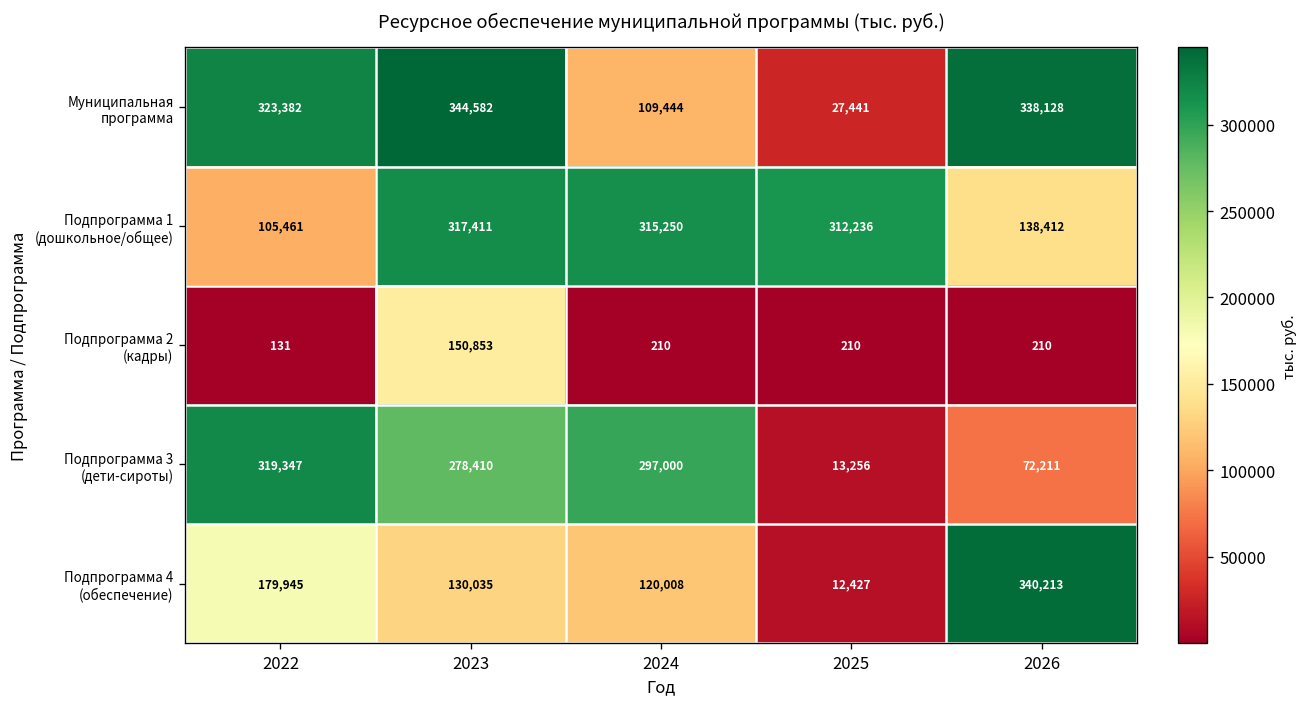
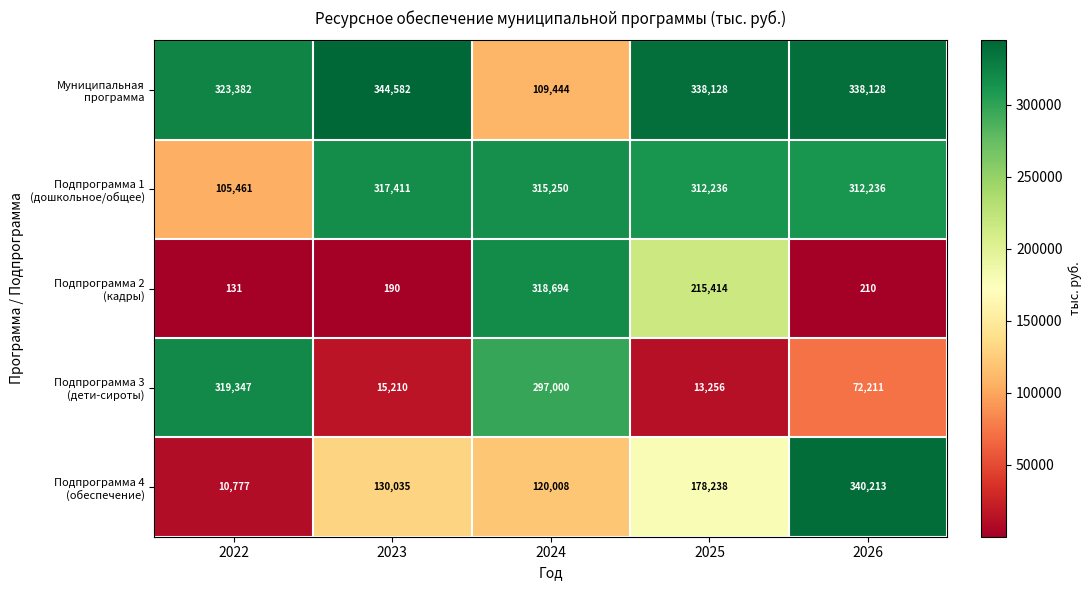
Муниципальная программа, 2025: 27,441 -> 338,128
Подпрограмма 1 (дошкольное/общее), 2026: 138,412 -> 312,236
Подпрограмма 2 (кадры), 2023: 150,853 -> 190
Подпрограмма 2 (кадры), 2024: 210 -> 318,694
Подпрограмма 2 (кадры), 2025: 210 -> 215,414
Подпрограмма 3 (дети-сироты), 2023: 278,410 -> 15,210
Подпрограмма 4 (обеспечение), 2022: 179,945 -> 10,777
Подпрограмма 4 (обеспечение), 2025: 12,427 -> 178,238
